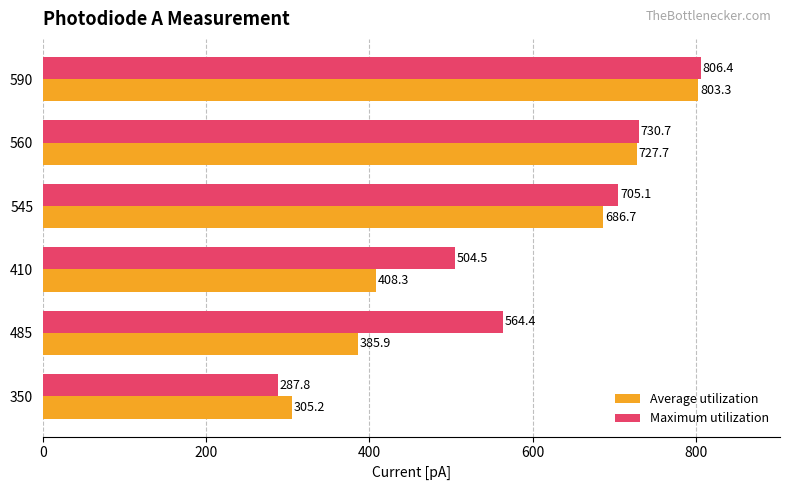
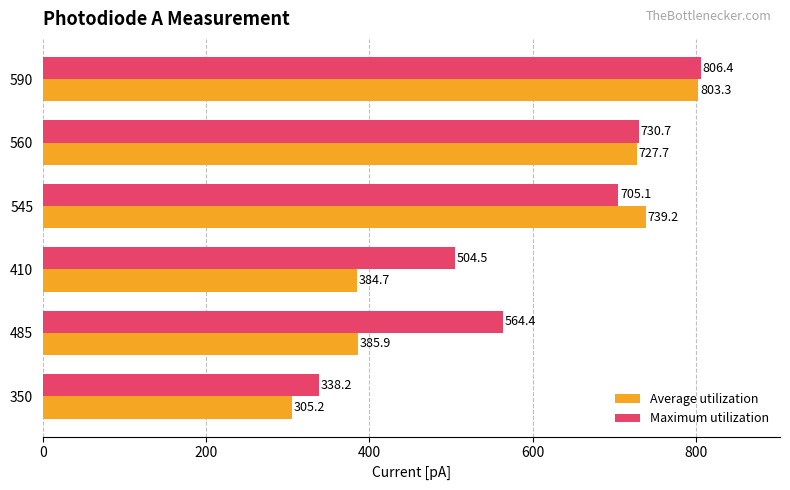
Average utilization, 545: 686.7 -> 739.2
Average utilization, 410: 408.3 -> 384.7
Maximum utilization, 350: 287.8 -> 338.2
